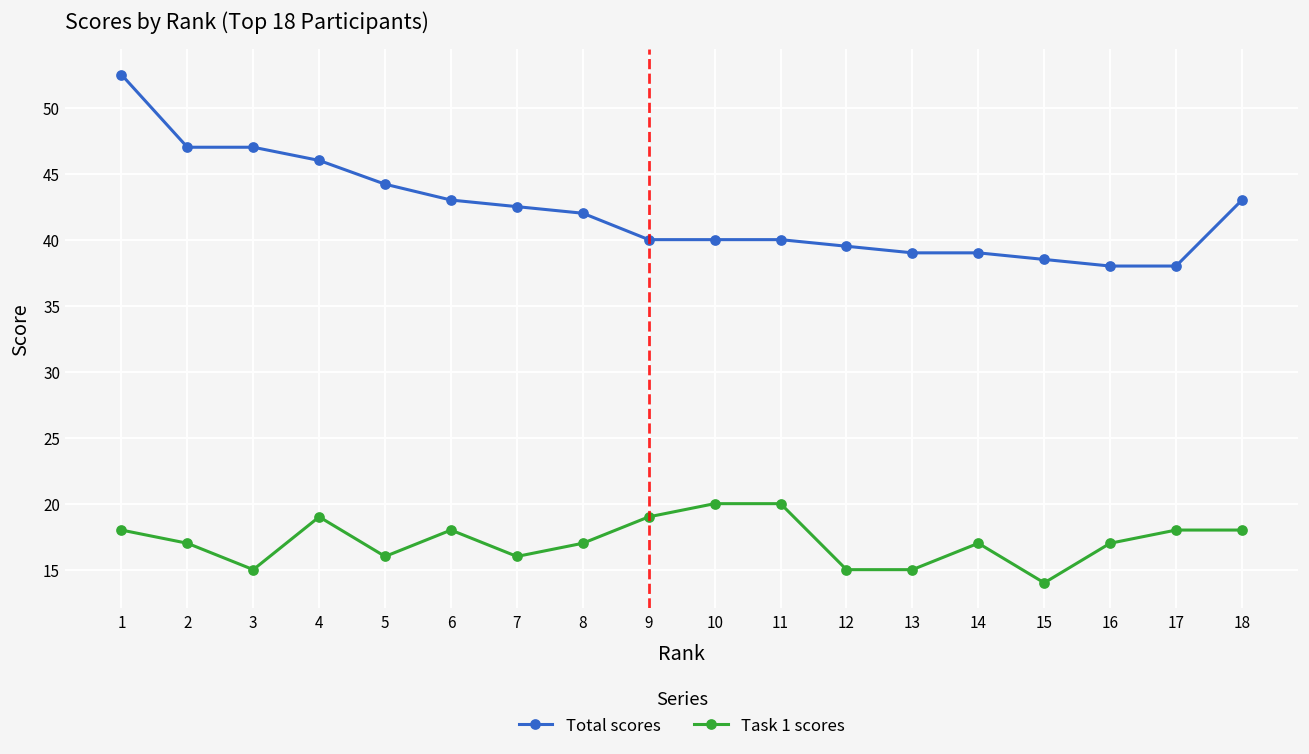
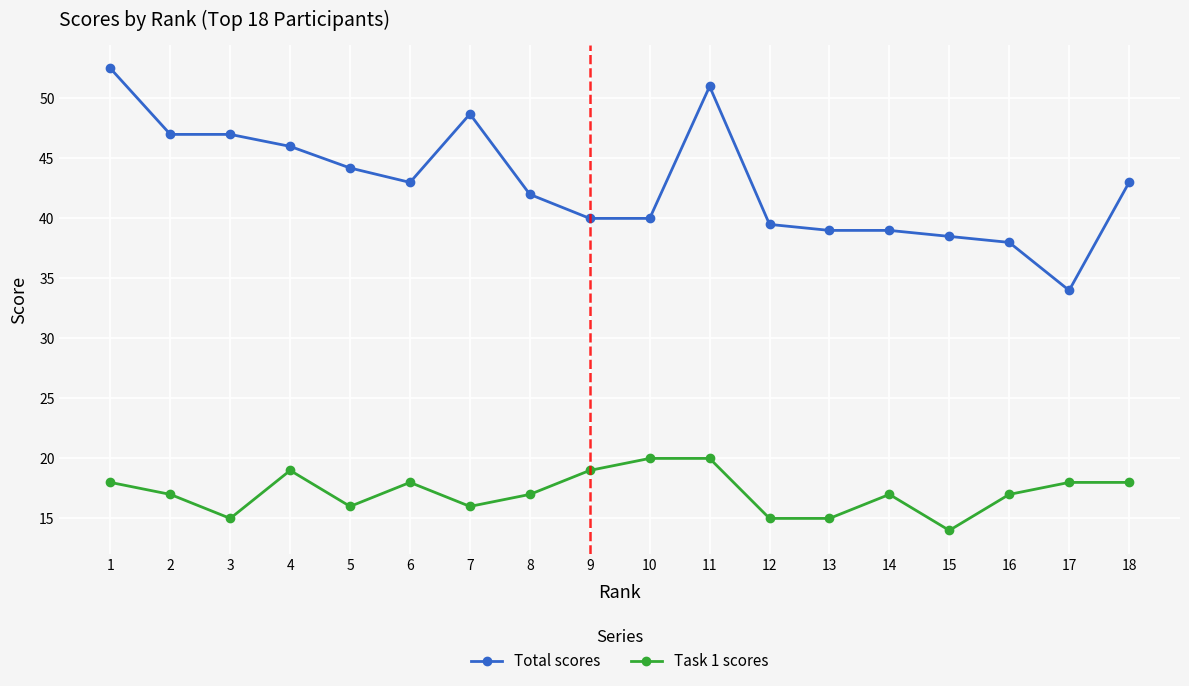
Total scores, 7: 42.5 -> 48.7
Total scores, 11: 40 -> 51
Total scores, 17: 38 -> 34
